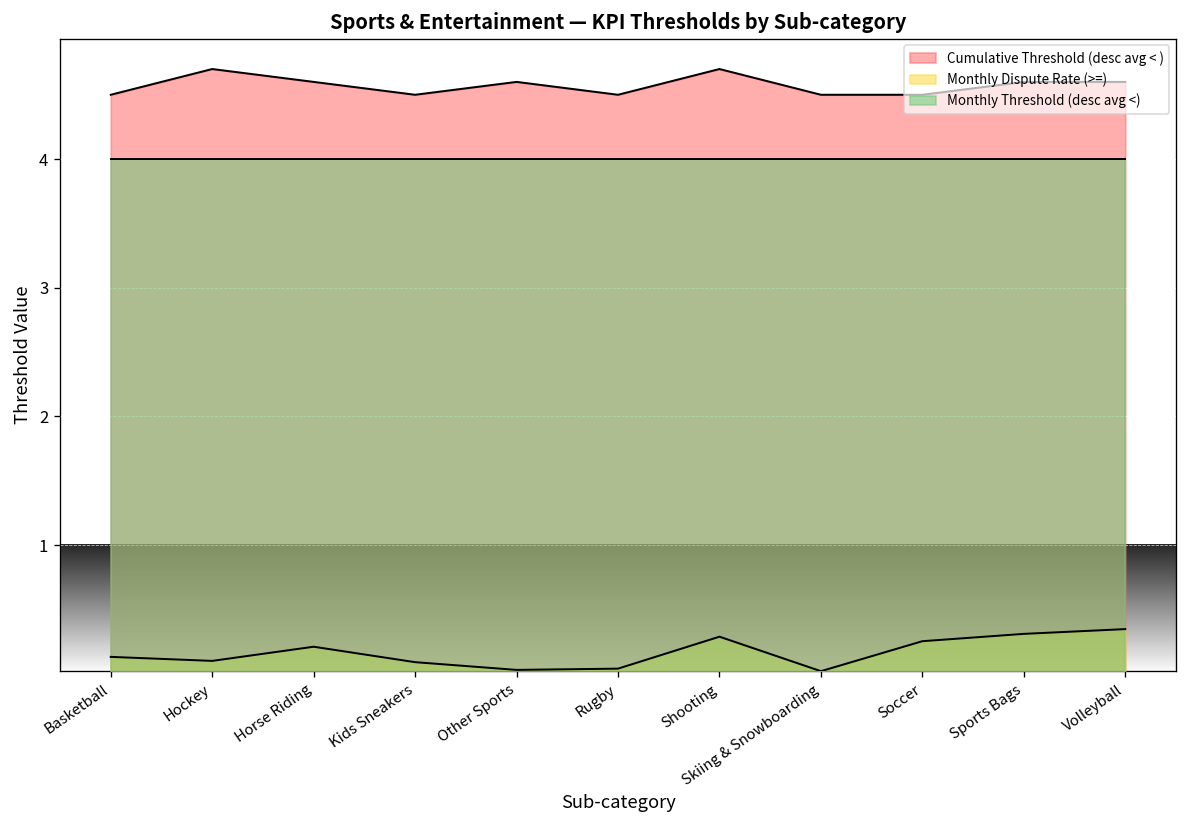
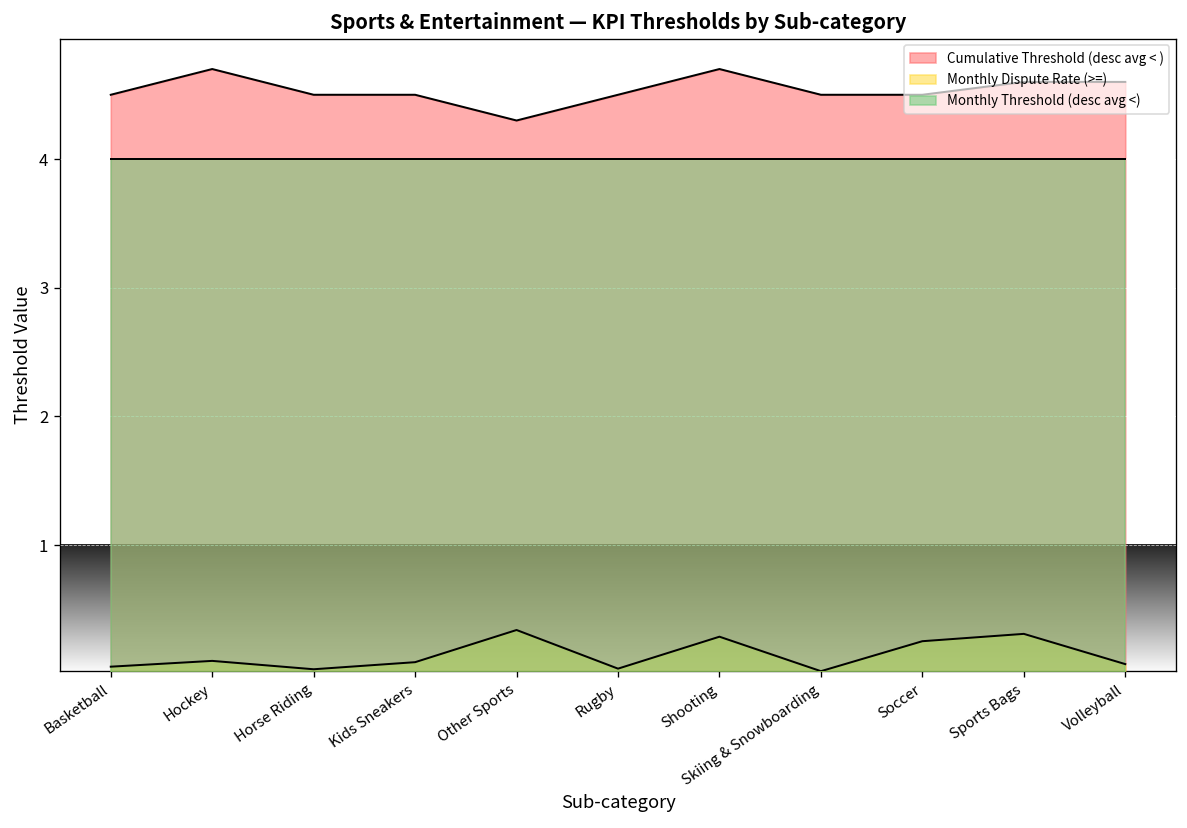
Monthly Dispute Rate (>=), Basketball: 0.13 -> 0.05
Cumulative Threshold (desc avg < ), Horse Riding: 4.6 -> 4.5
Monthly Dispute Rate (>=), Horse Riding: 0.21 -> 0.04
Cumulative Threshold (desc avg < ), Other Sports: 4.6 -> 4.3
Monthly Dispute Rate (>=), Other Sports: 0.03 -> 0.34
Monthly Dispute Rate (>=), Volleyball: 0.35 -> 0.08
